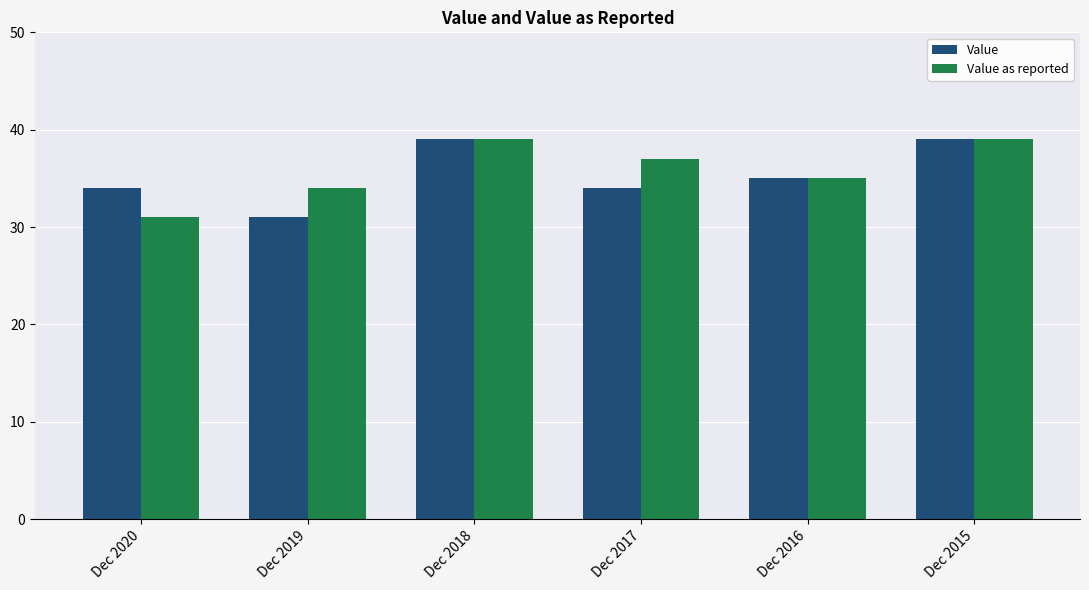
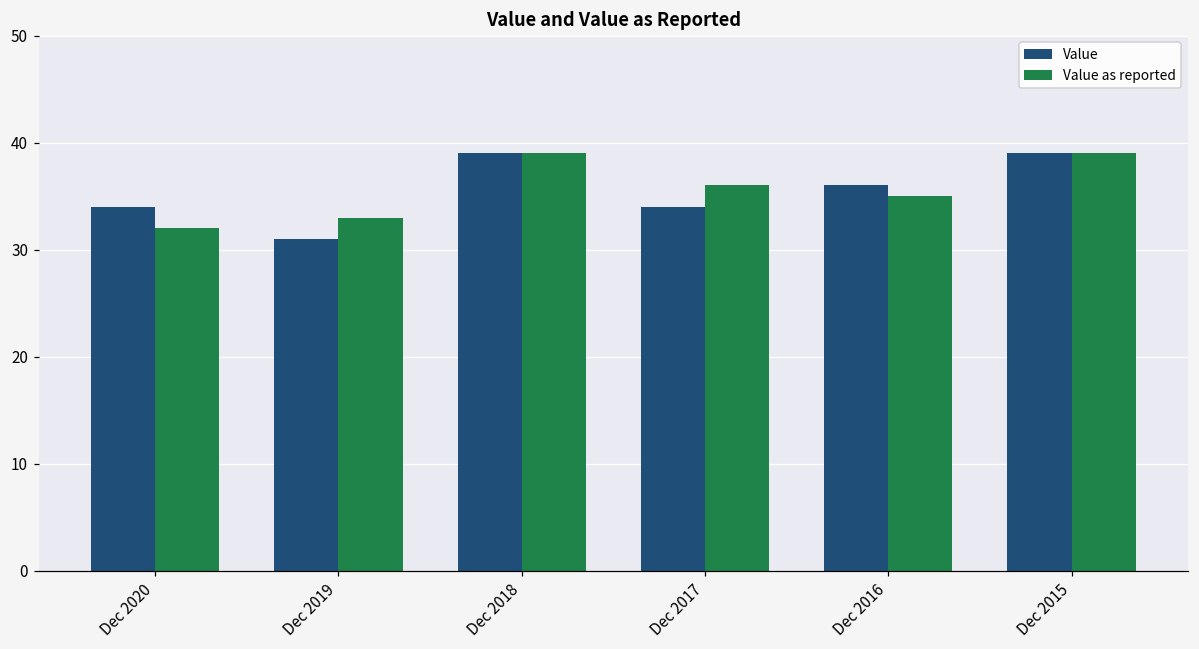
Value as reported, Dec 2020: 31 -> 32
Value as reported, Dec 2019: 34 -> 33
Value as reported, Dec 2017: 37 -> 36
Value, Dec 2016: 35 -> 36
